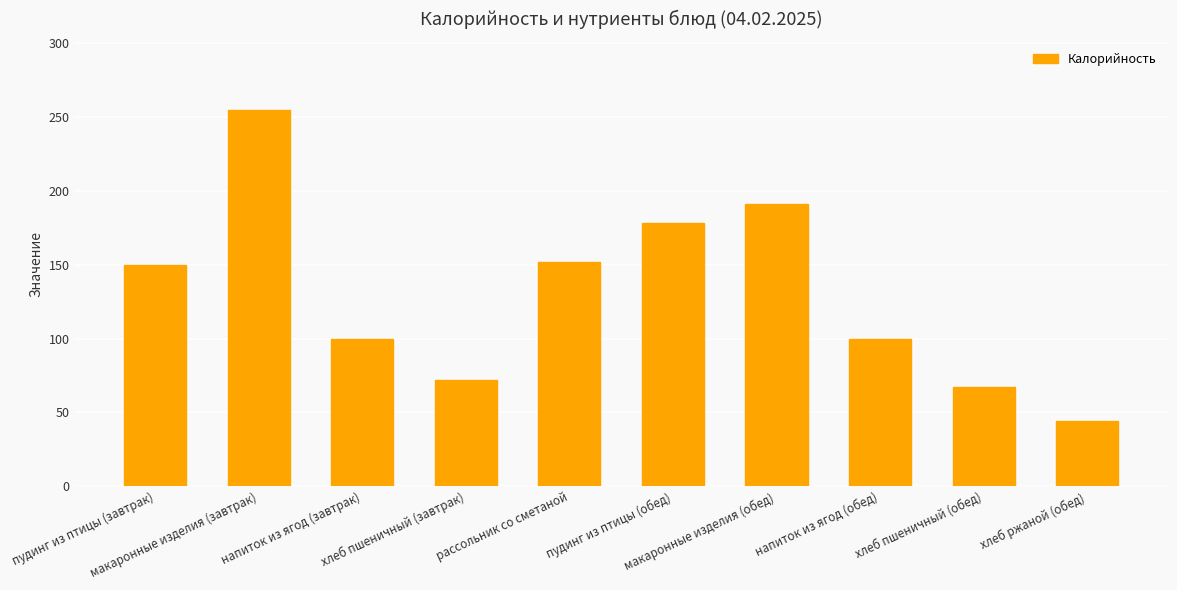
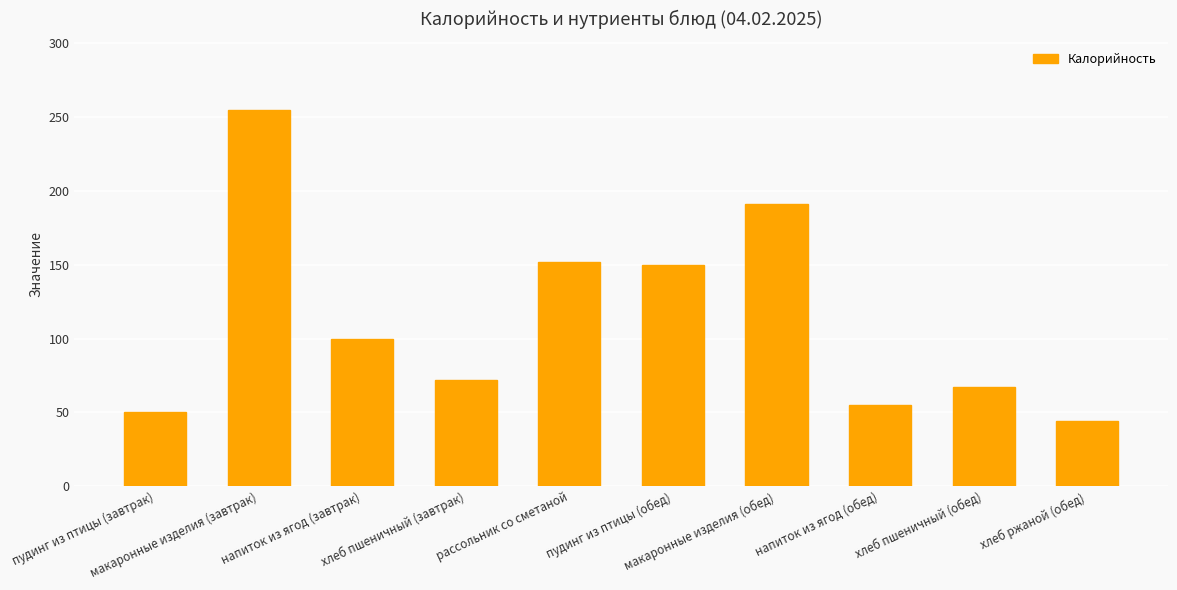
пудинг из птицы (завтрак): 150 -> 50
пудинг из птицы (обед): 178 -> 150
напиток из ягод (обед): 100 -> 55
